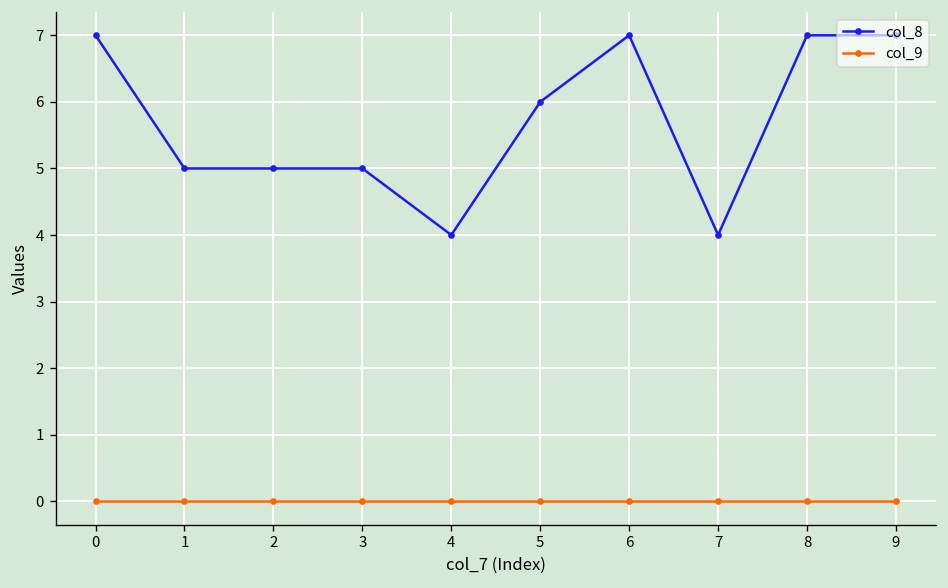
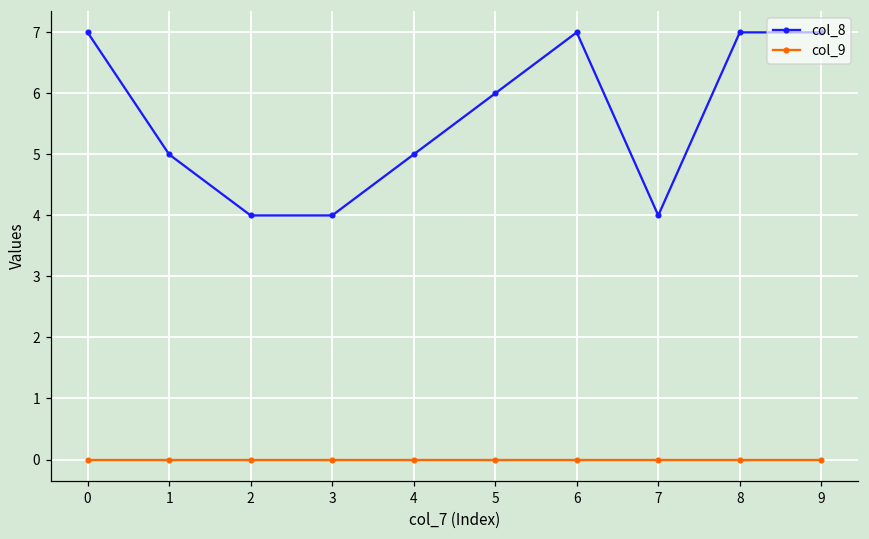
col_8, 2: 5 -> 4
col_8, 3: 5 -> 4
col_8, 4: 4 -> 5
